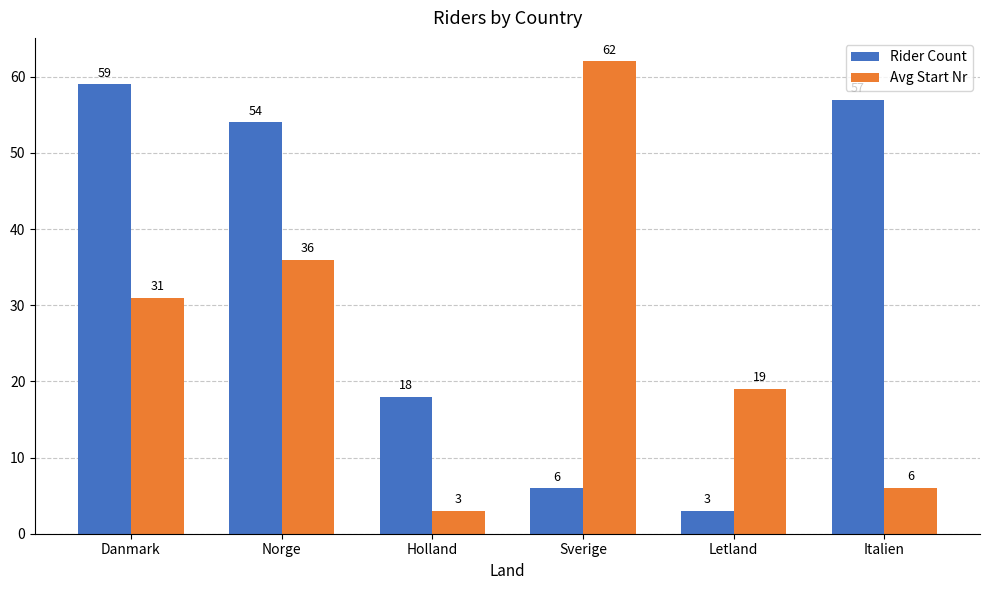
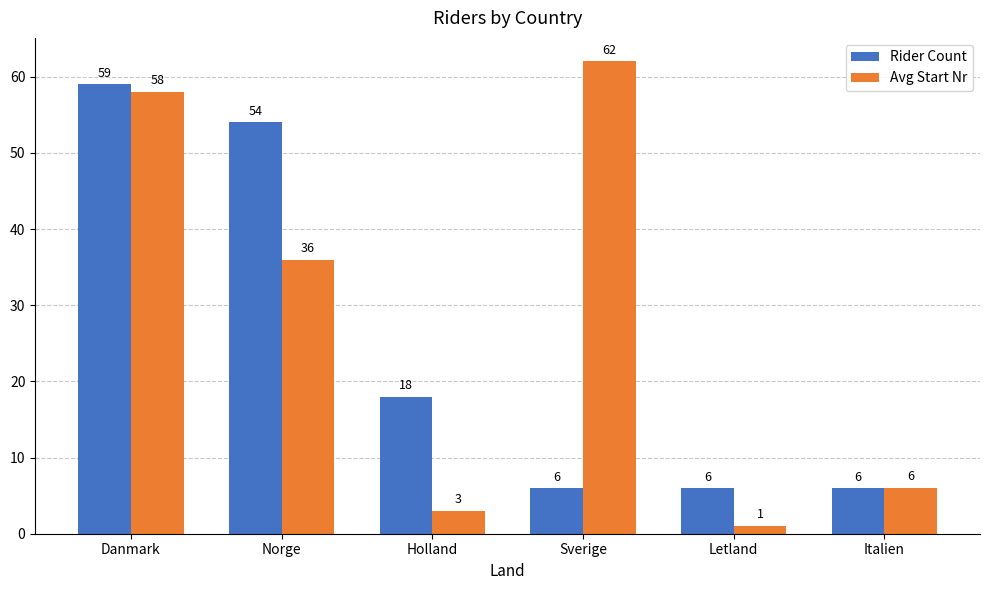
Avg Start Nr, Danmark: 31 -> 58
Rider Count, Letland: 3 -> 6
Avg Start Nr, Letland: 19 -> 1
Rider Count, Italien: 57 -> 6
